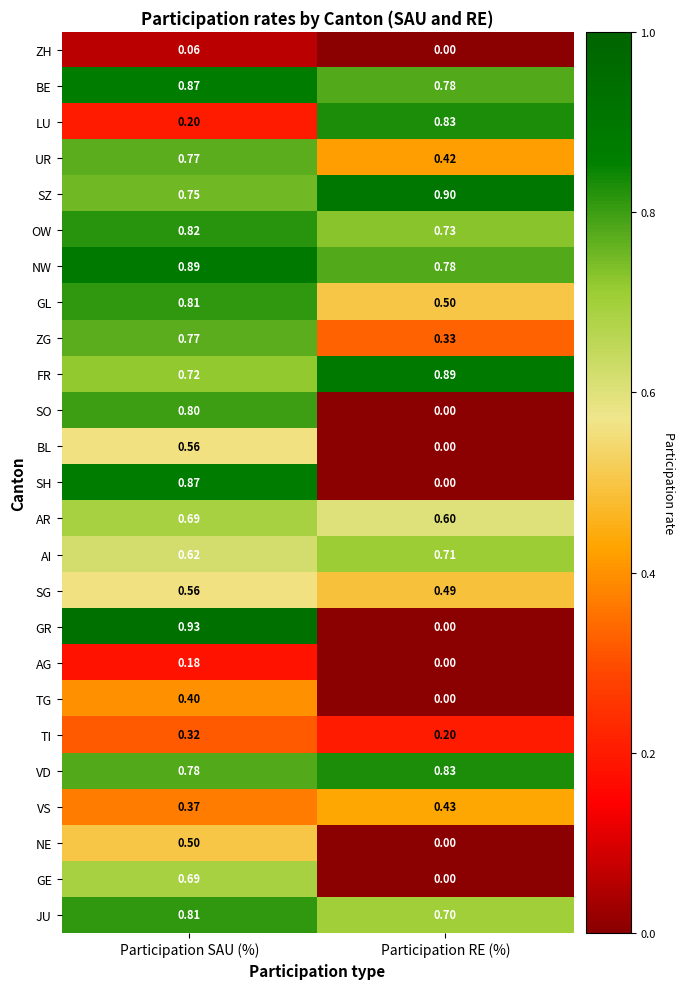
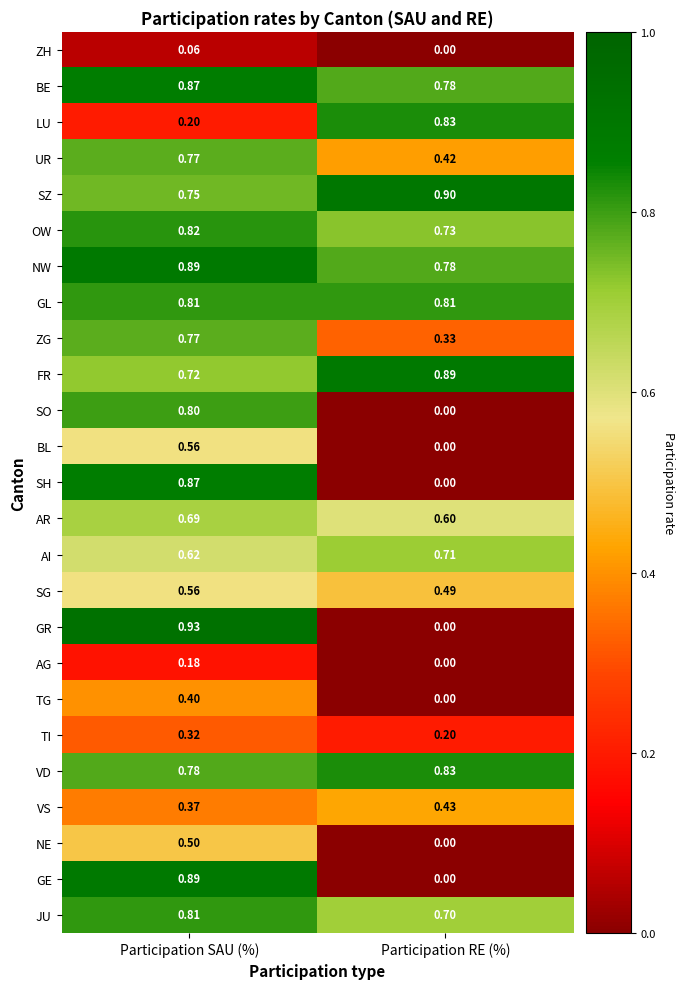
GL, Participation RE (%): 0.50 -> 0.81
GE, Participation SAU (%): 0.69 -> 0.89
